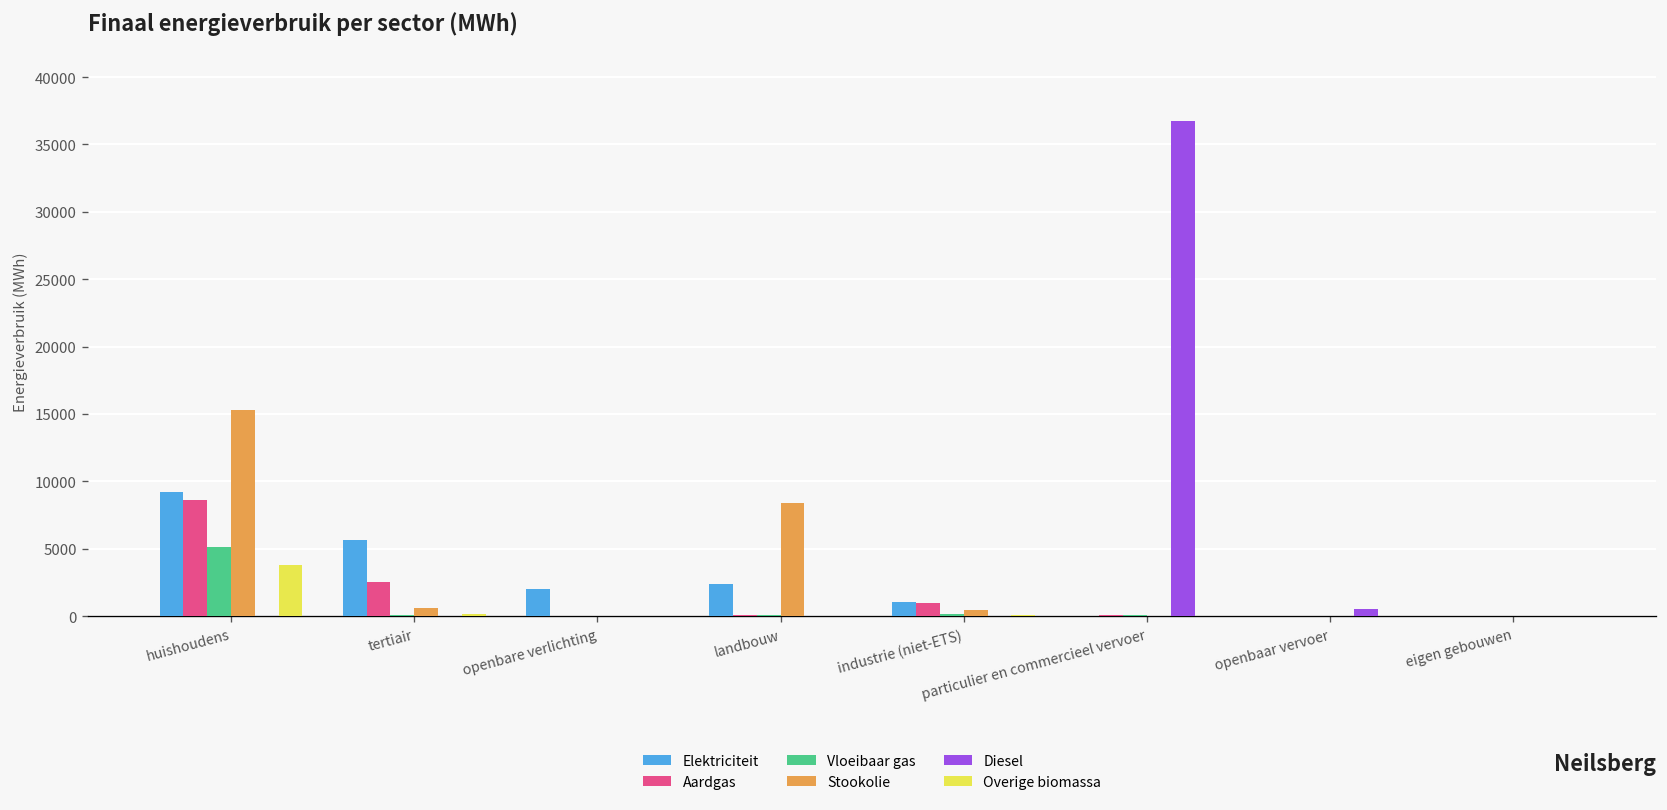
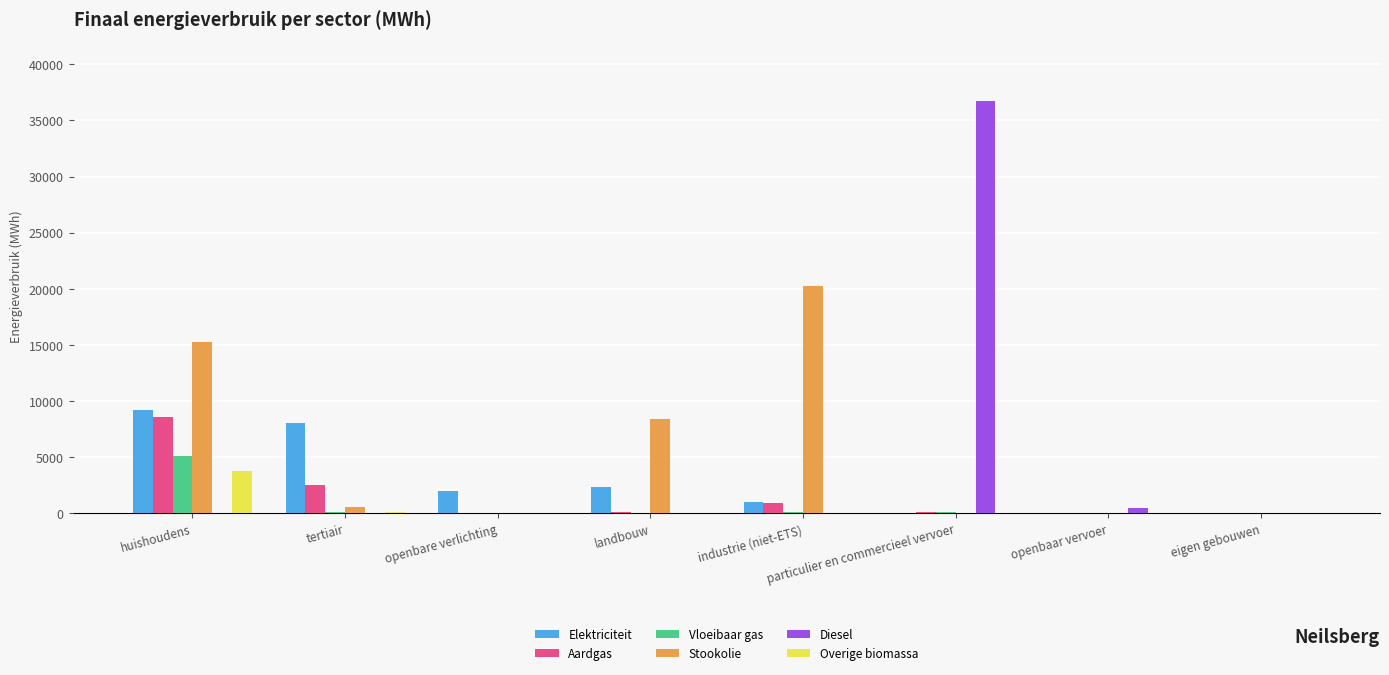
Elektriciteit, tertiair: 5600 -> 8000
Stookolie, industrie (niet-ETS): 500 -> 20300
